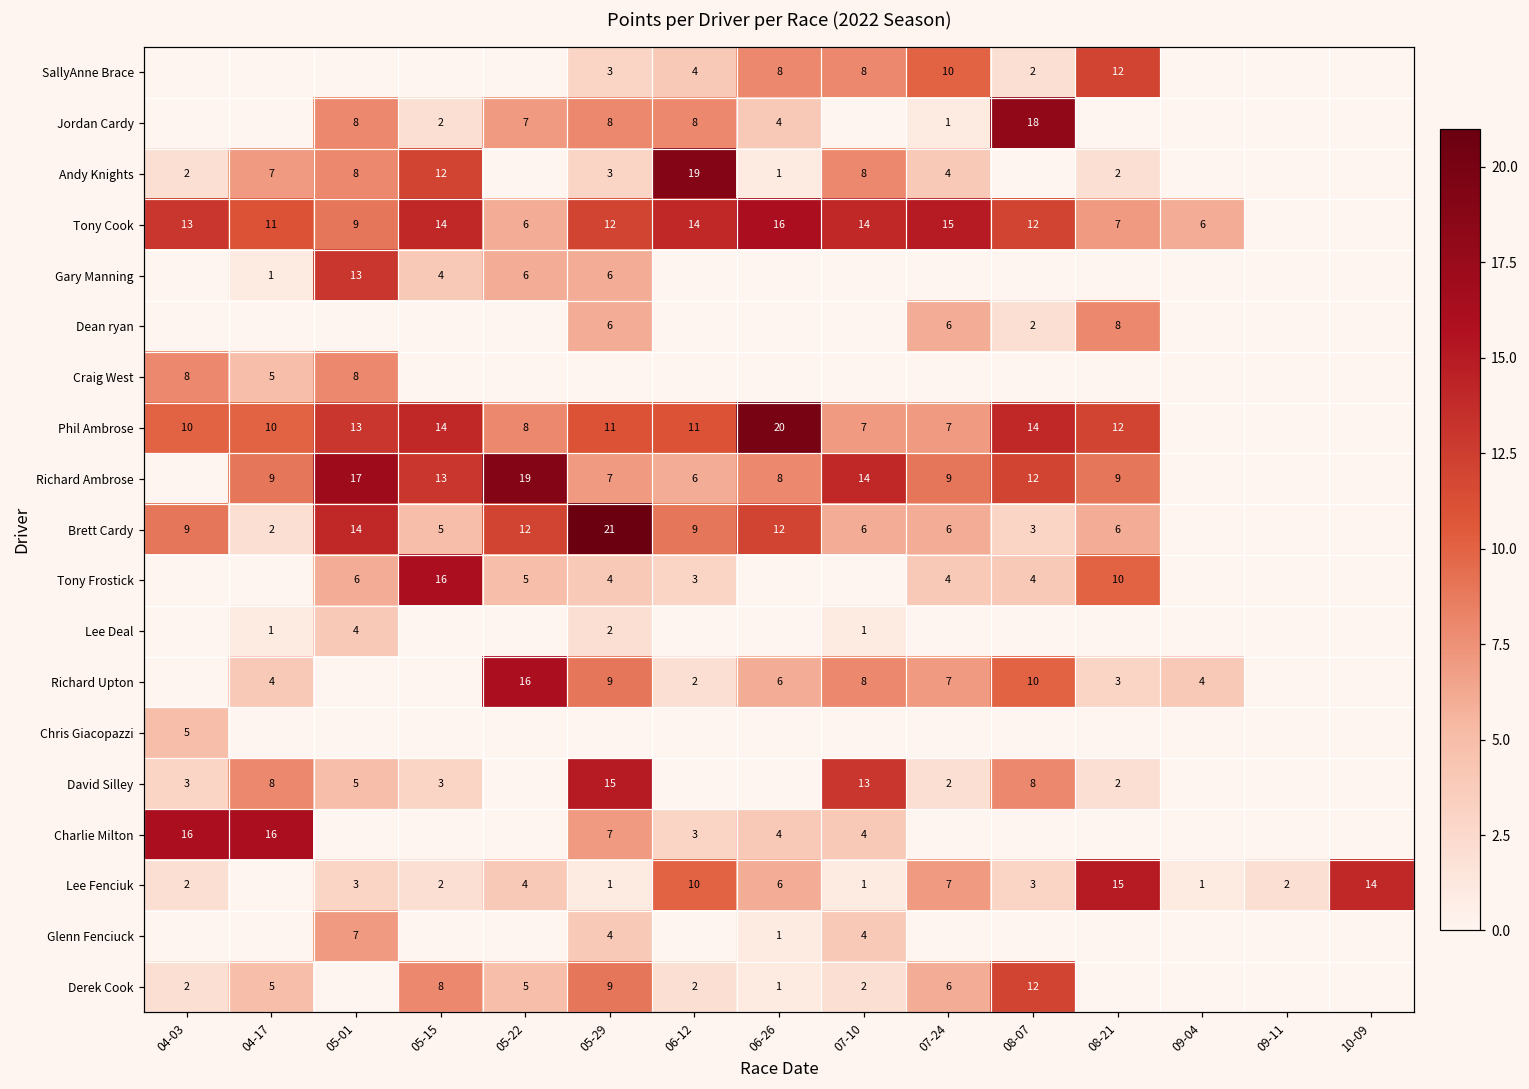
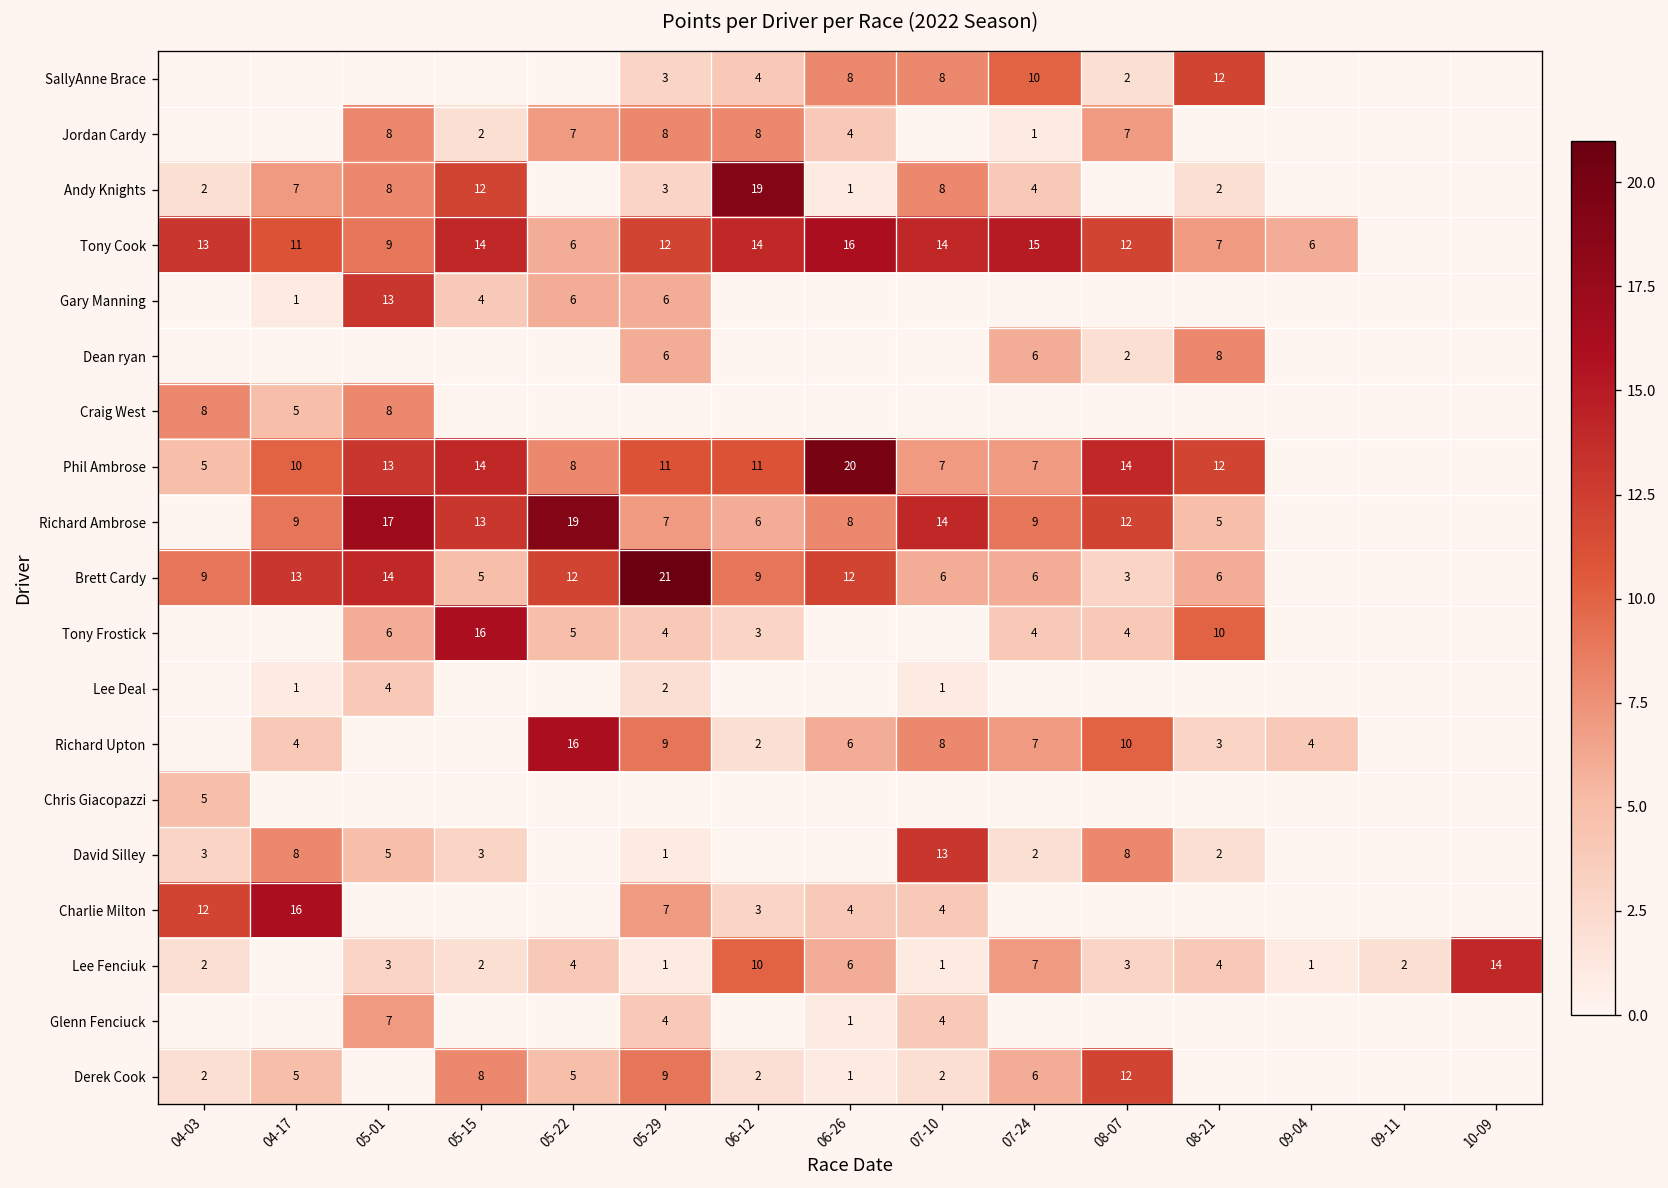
Jordan Cardy, 08-07: 18 -> 7
Phil Ambrose, 04-03: 10 -> 5
Richard Ambrose, 08-21: 9 -> 5
Brett Cardy, 04-17: 2 -> 13
David Silley, 05-29: 15 -> 1
Charlie Milton, 04-03: 16 -> 12
Lee Fenciuk, 08-21: 15 -> 4
